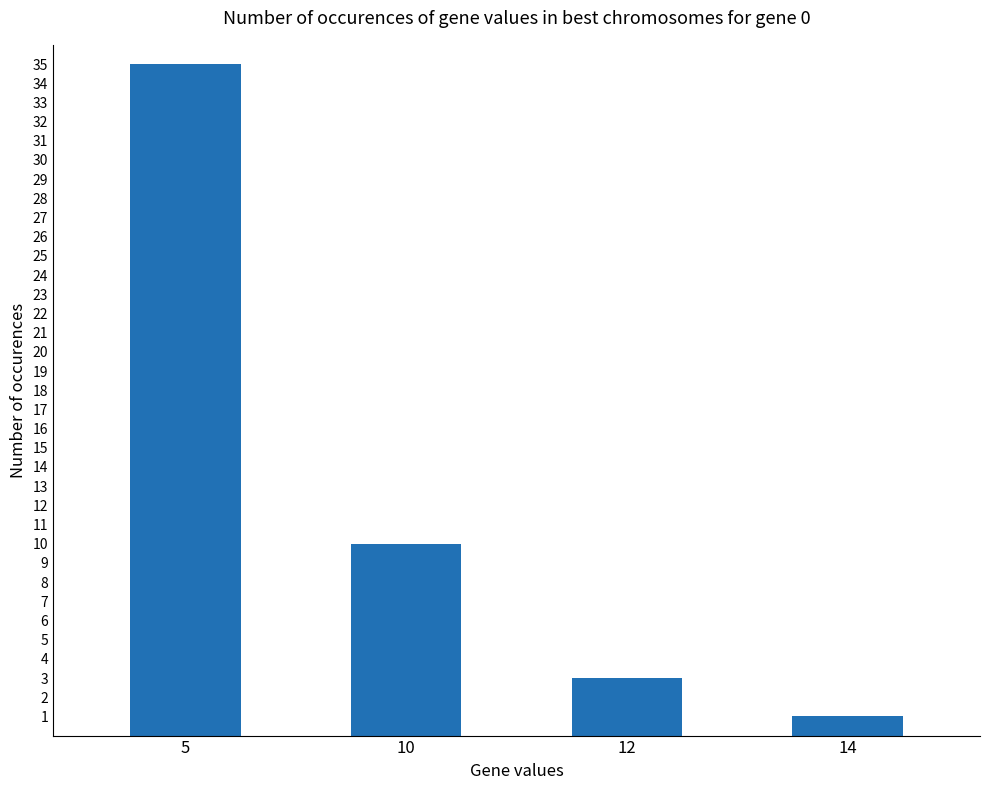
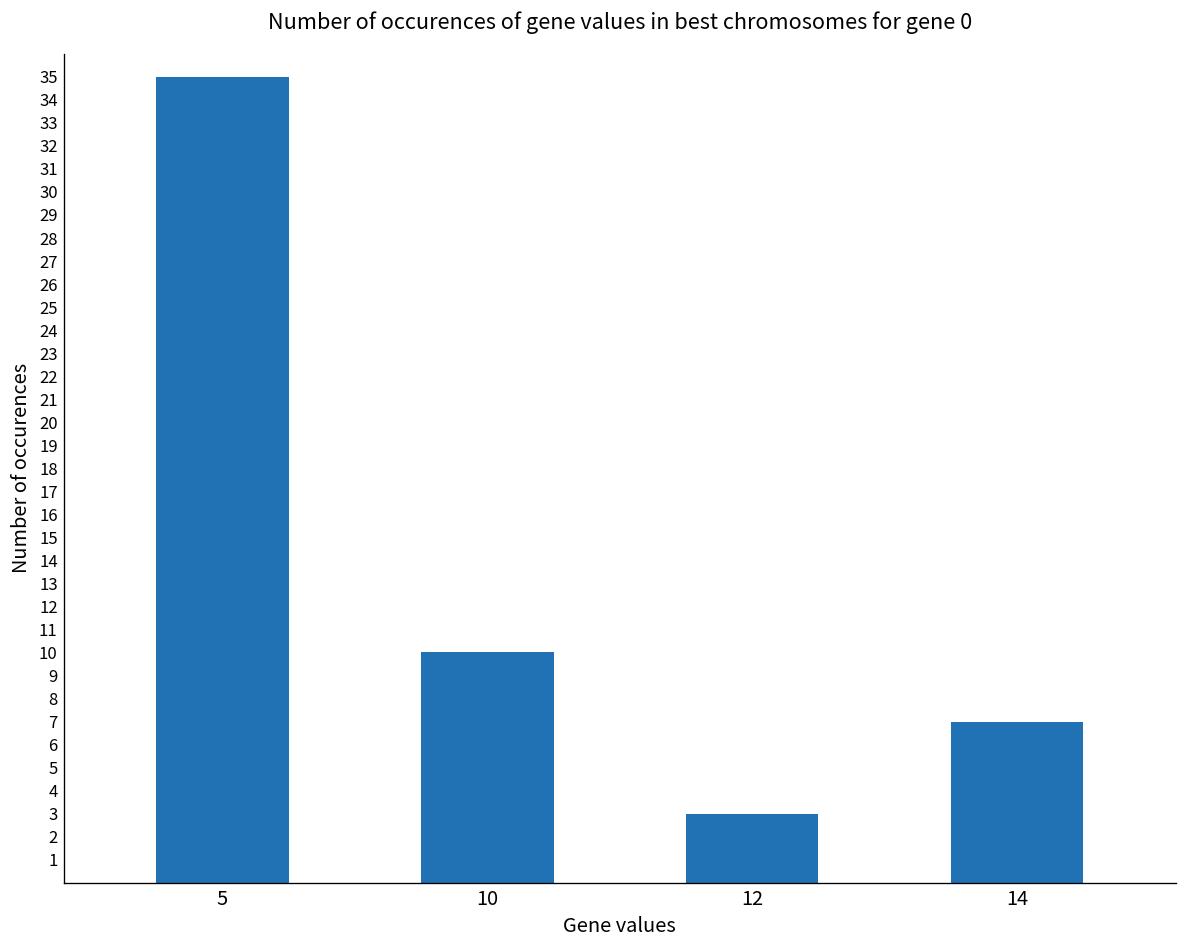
14: 1 -> 7
